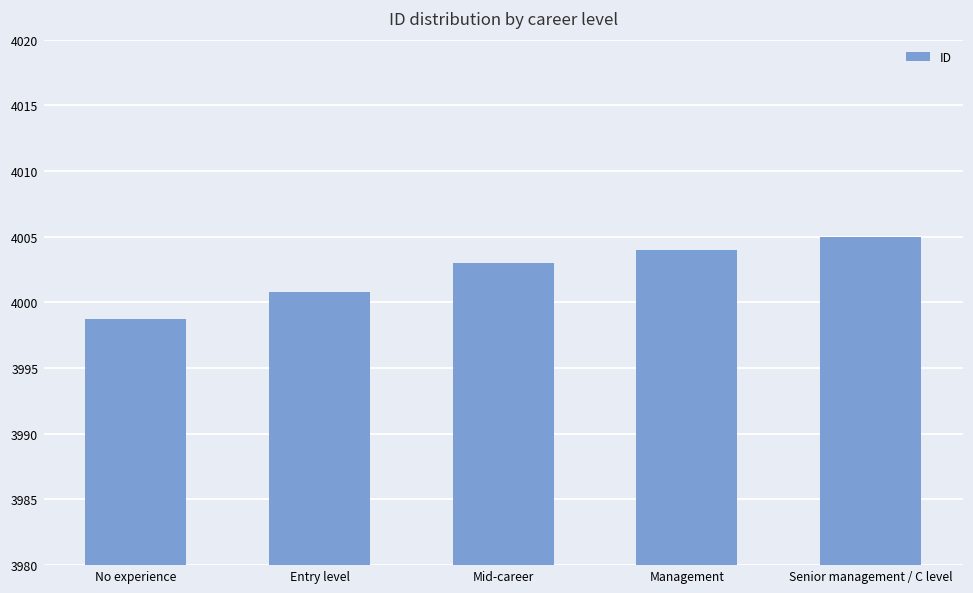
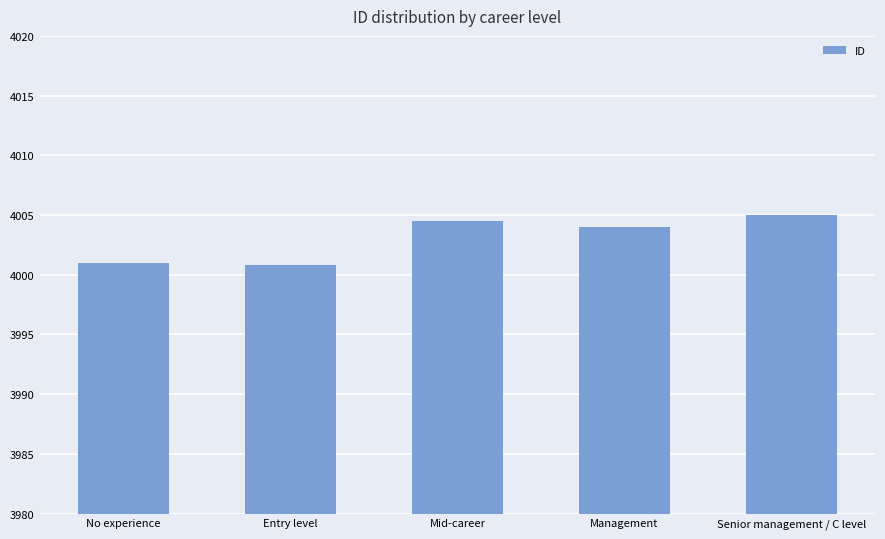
No experience: 3998.7 -> 4001.0
Mid-career: 4003.0 -> 4004.5
